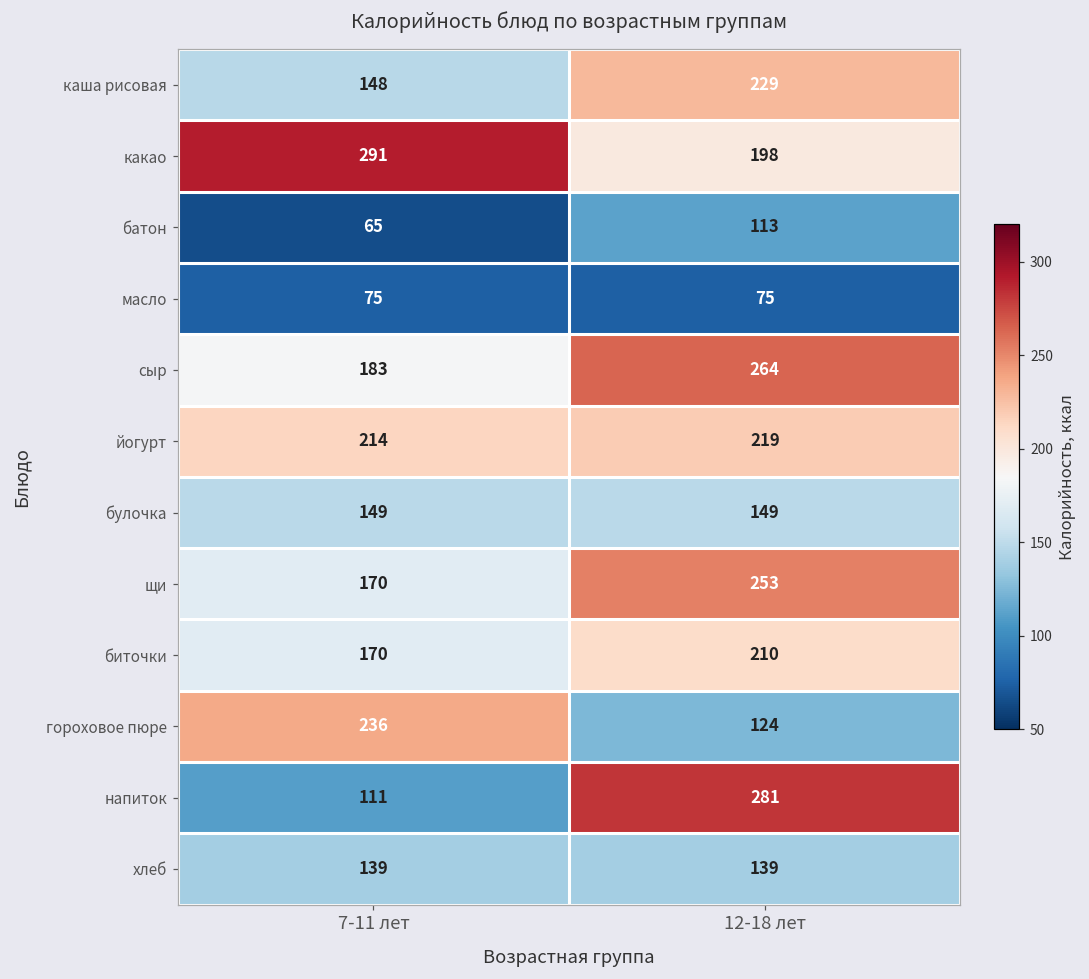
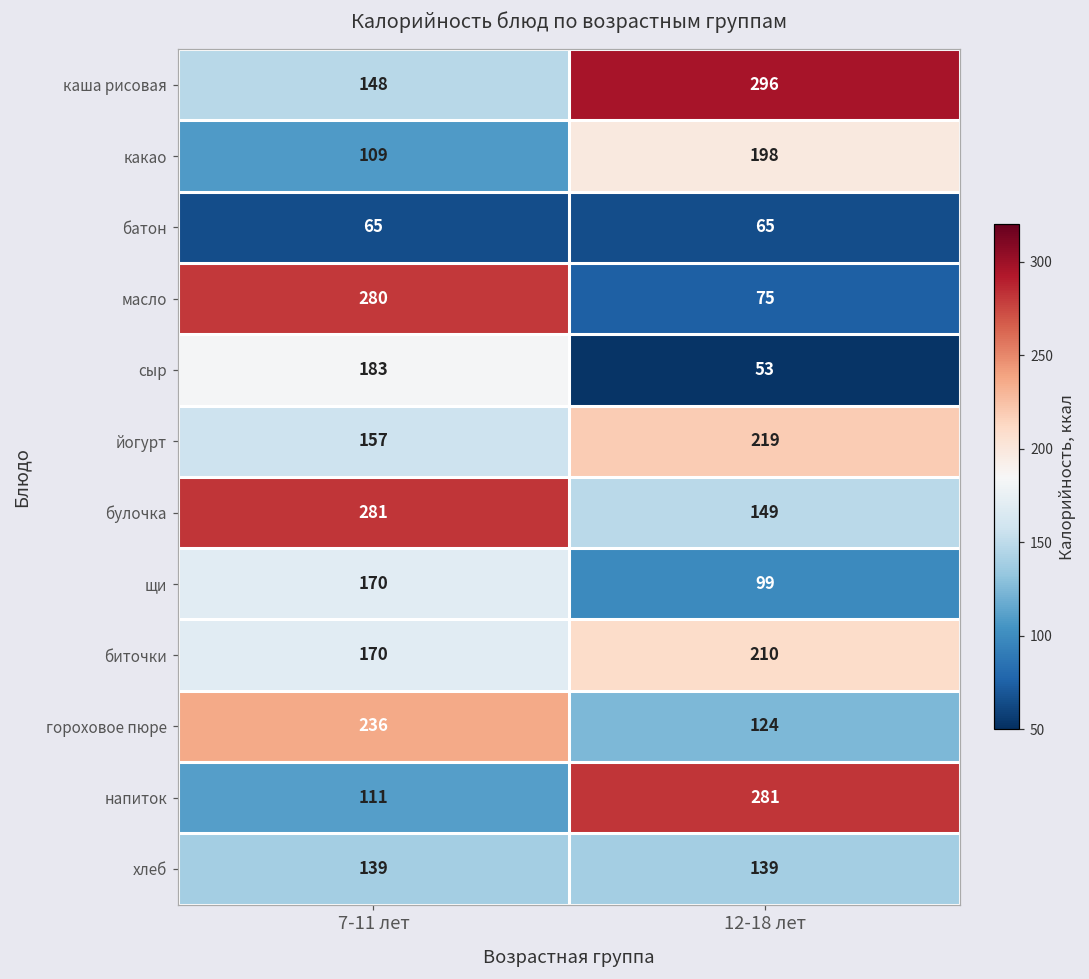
каша рисовая, 12-18 лет: 229 -> 296
какао, 7-11 лет: 291 -> 109
батон, 12-18 лет: 113 -> 65
масло, 7-11 лет: 75 -> 280
сыр, 12-18 лет: 264 -> 53
йогурт, 7-11 лет: 214 -> 157
булочка, 7-11 лет: 149 -> 281
щи, 12-18 лет: 253 -> 99
